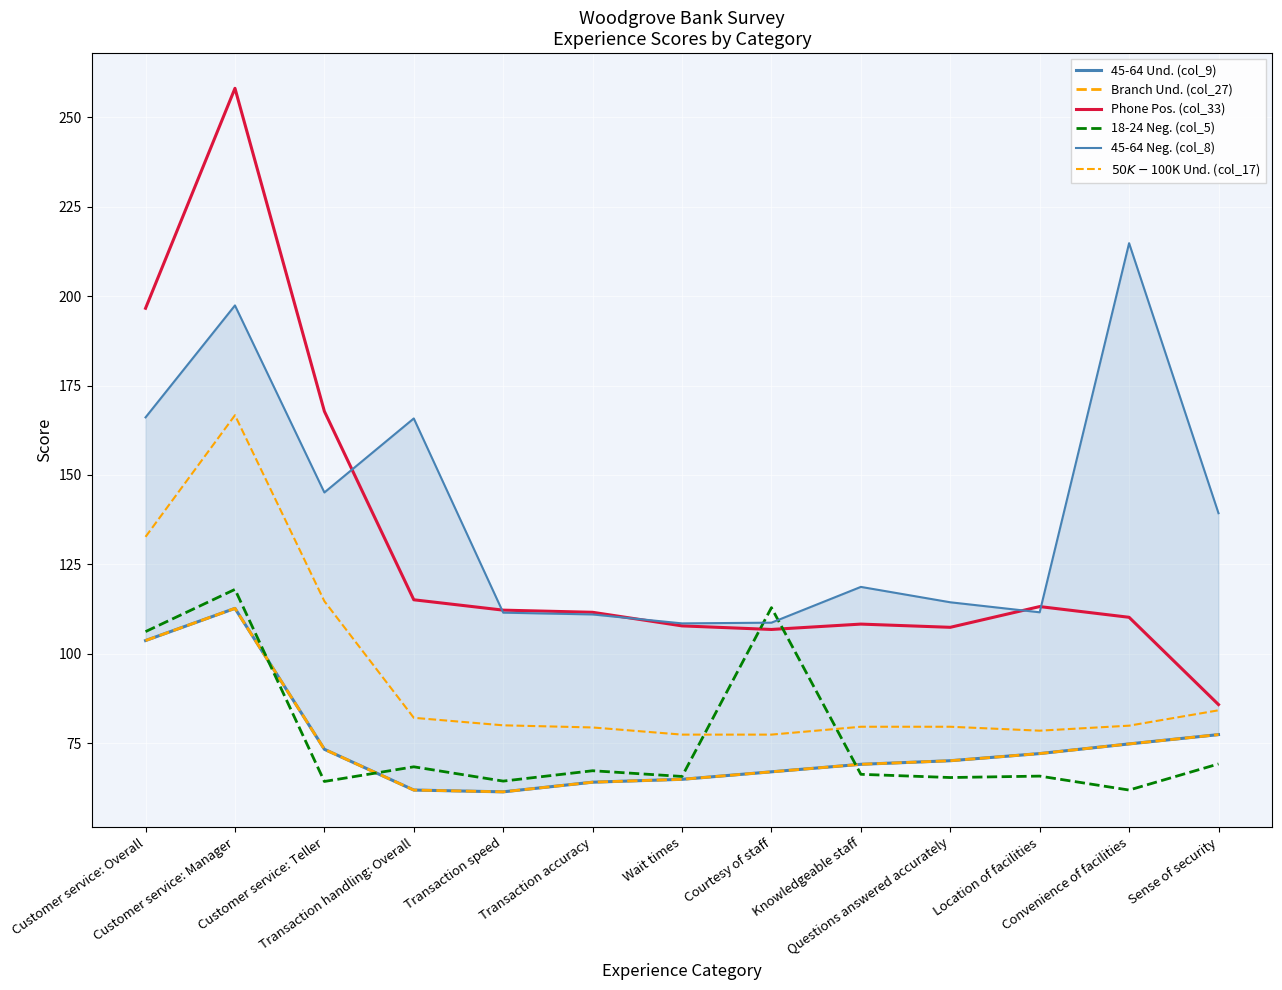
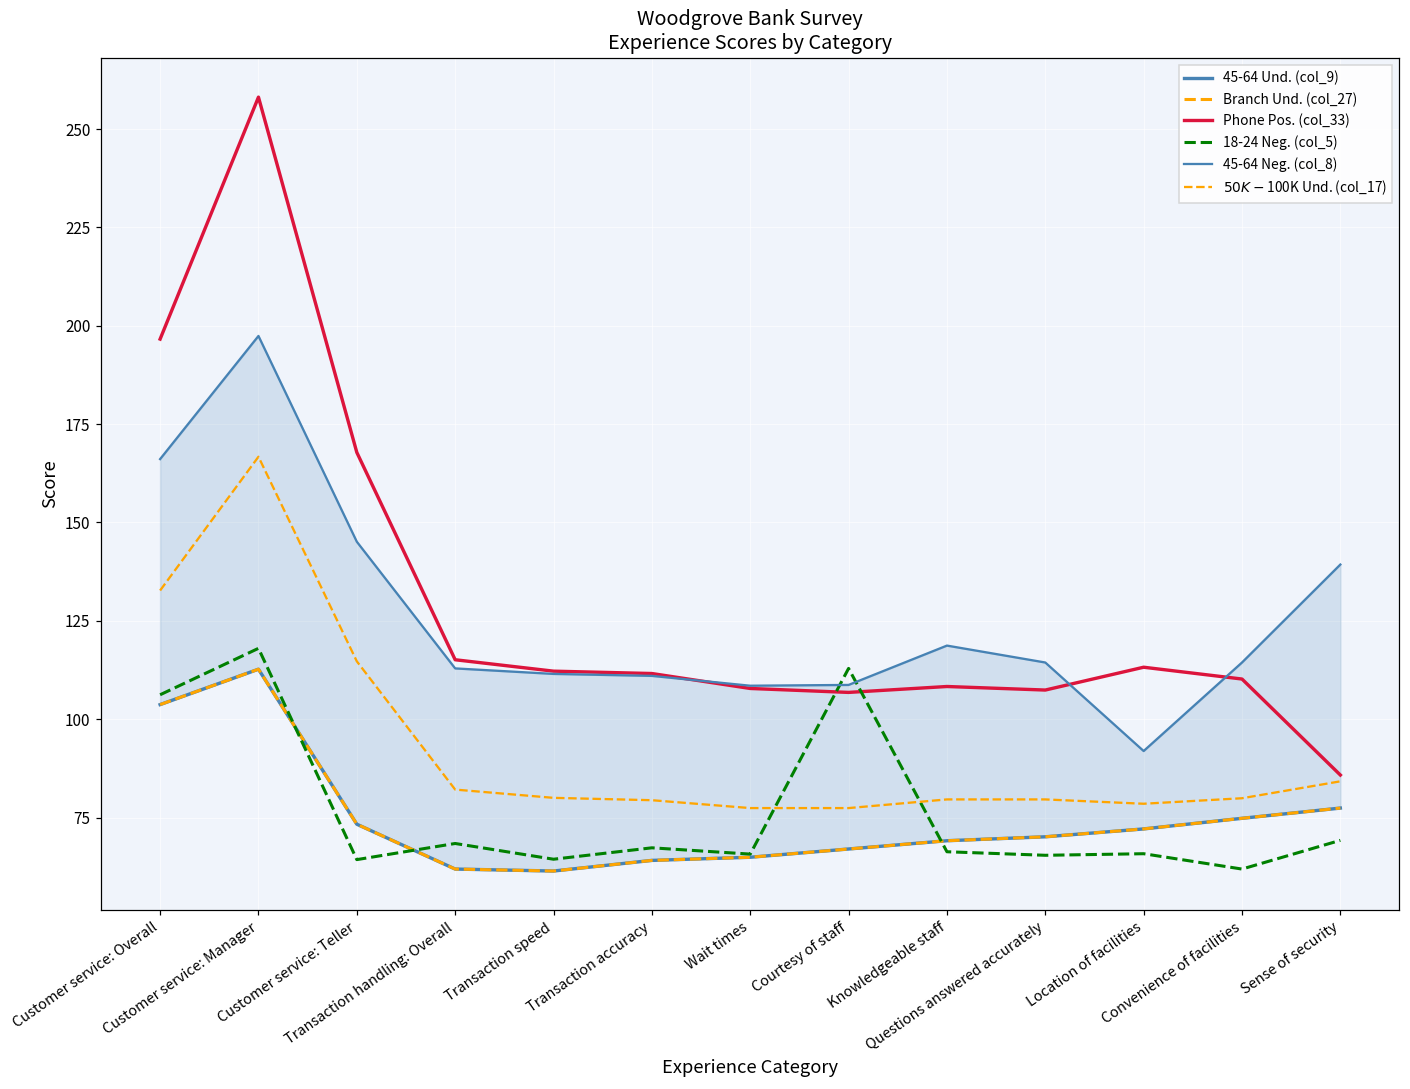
45-64 Neg. (col_8), Transaction handling: Overall: 166 -> 113
45-64 Neg. (col_8), Location of facilities: 112 -> 92
45-64 Neg. (col_8), Convenience of facilities: 215 -> 114
